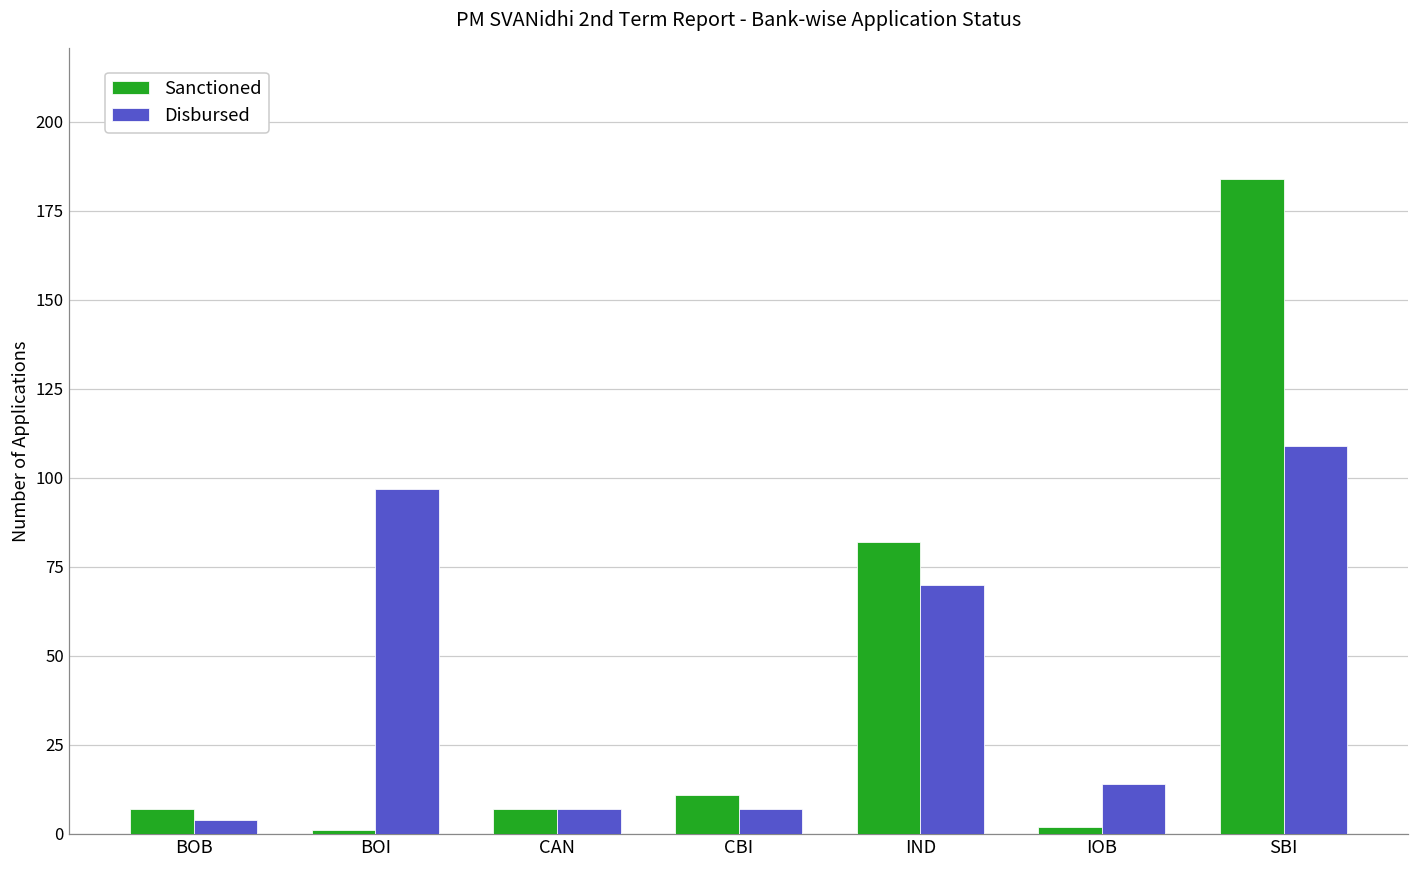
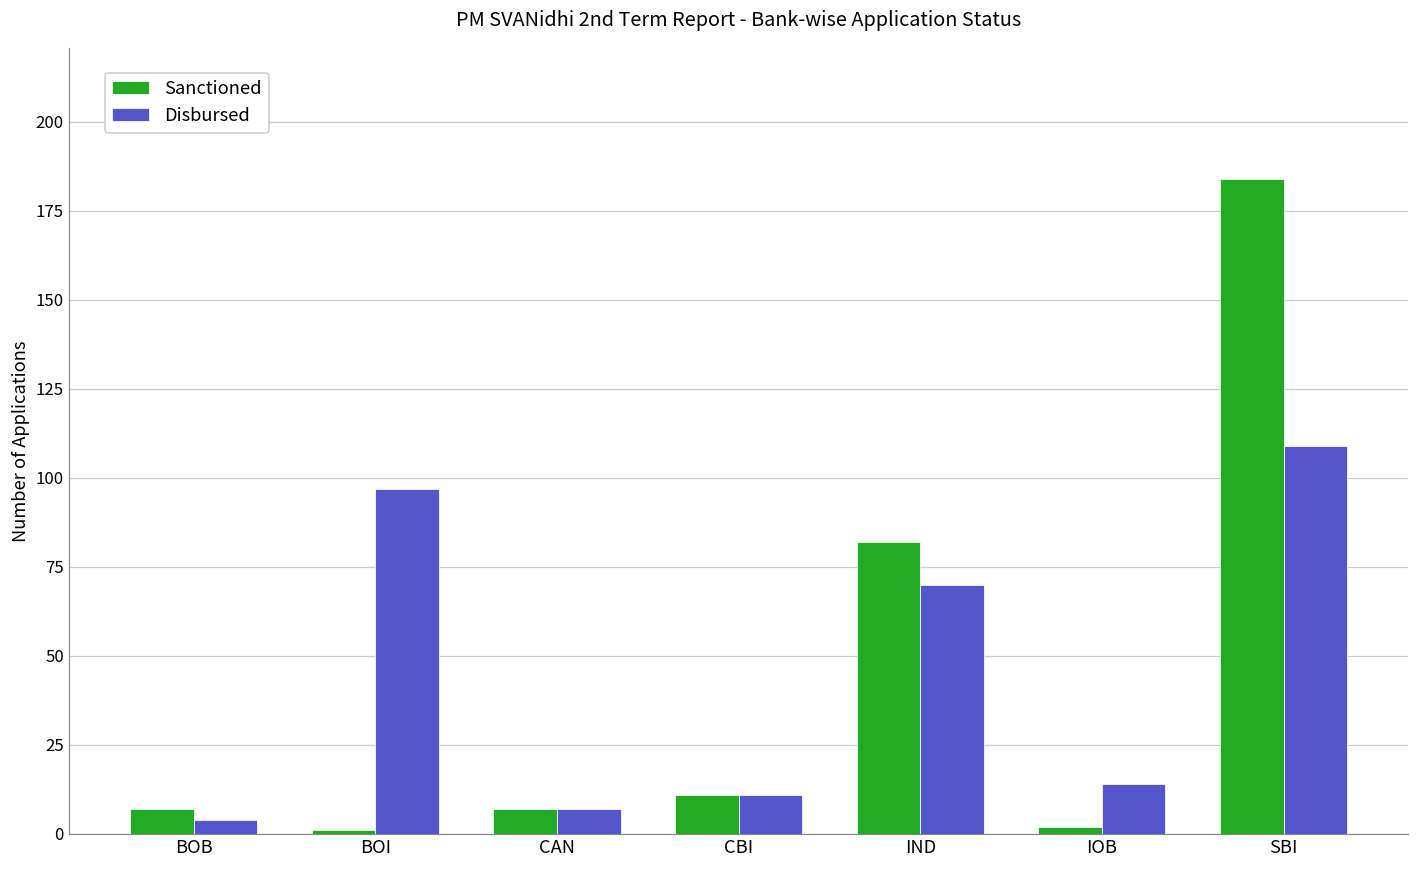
Disbursed, CBI: 7 -> 11
